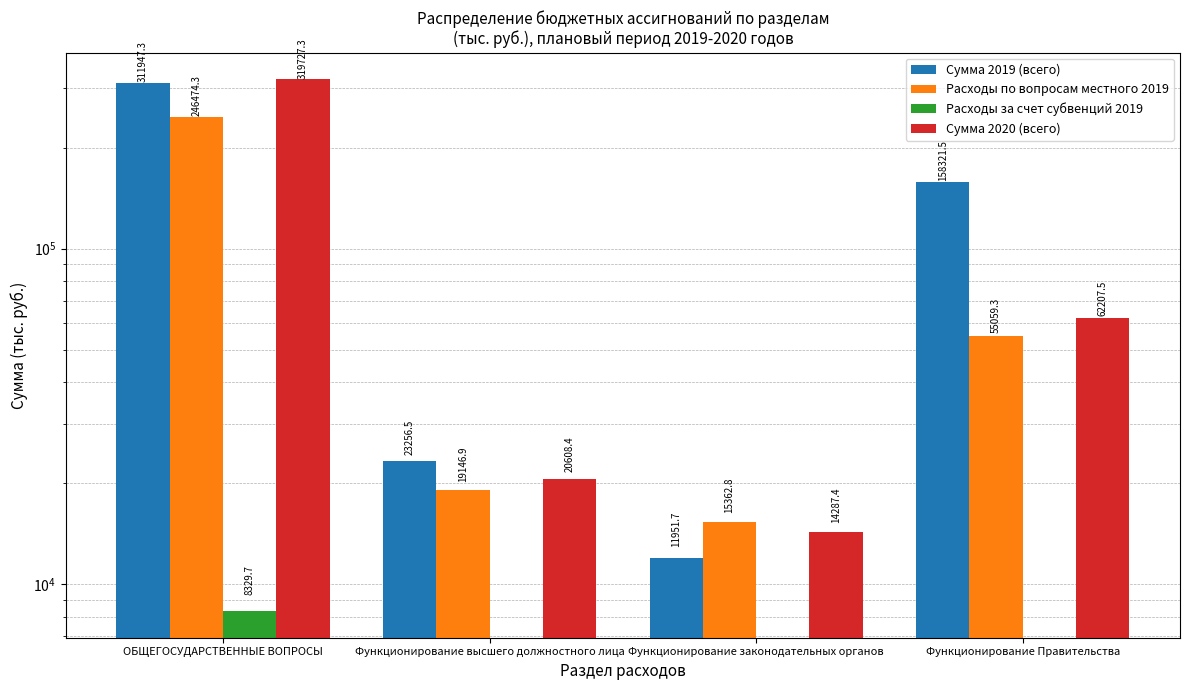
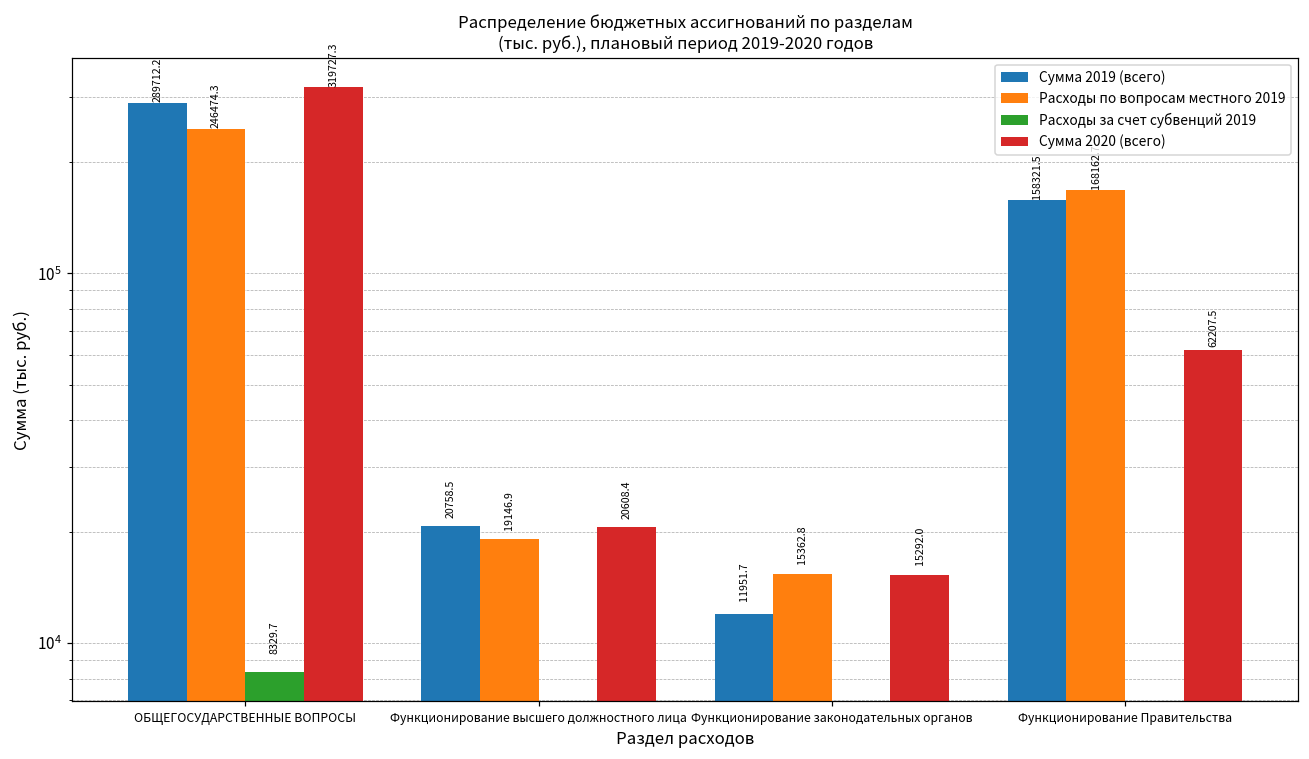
Сумма 2019 (всего), ОБЩЕГОСУДАРСТВЕННЫЕ ВОПРОСЫ: 311947.3 -> 289712.2
Сумма 2019 (всего), Функционирование высшего должностного лица: 23256.5 -> 20758.5
Сумма 2020 (всего), Функционирование законодательных органов: 14287.4 -> 15292.0
Расходы по вопросам местного 2019, Функционирование Правительства: 55000 -> 170000
